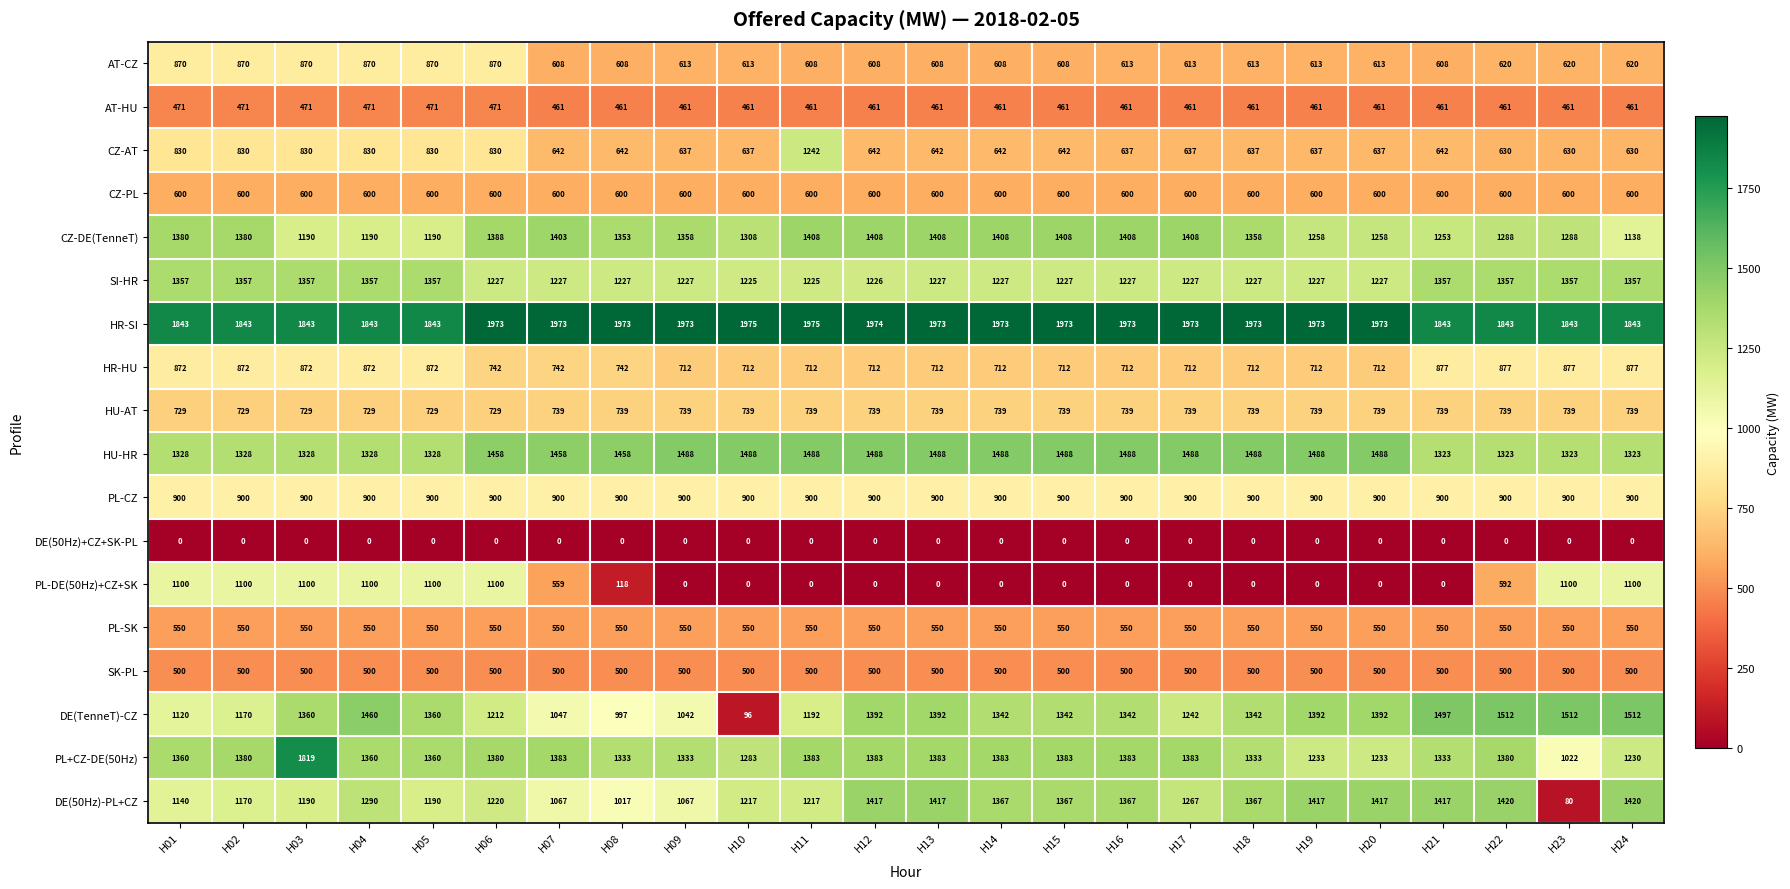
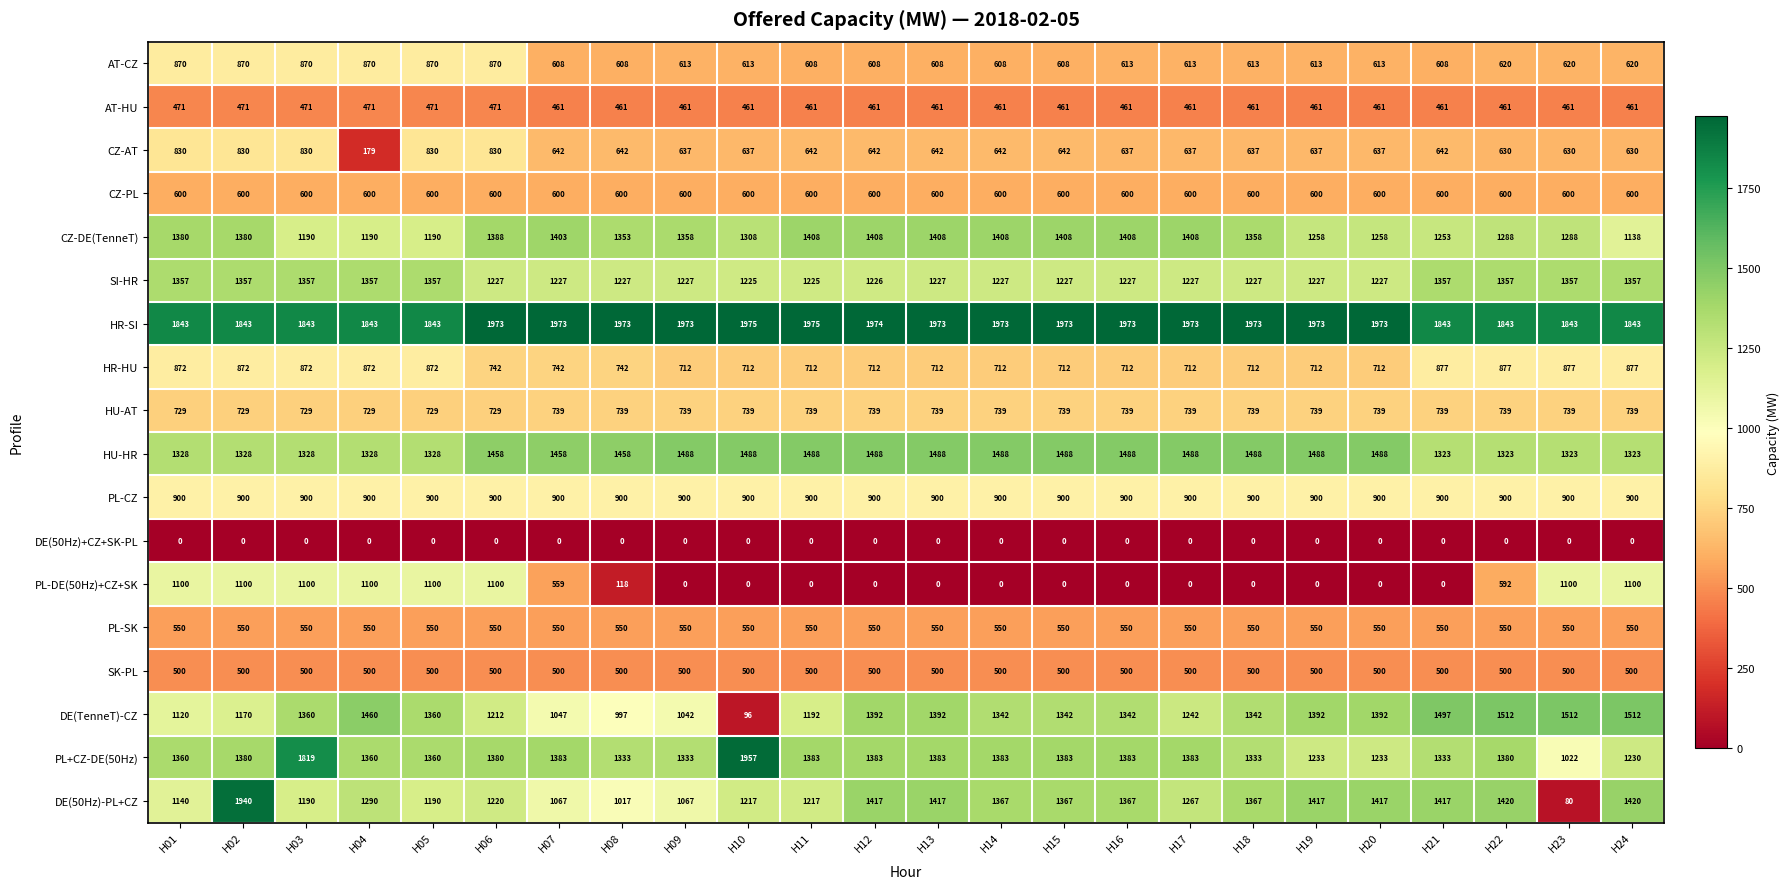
CZ-AT, H04: 830 -> 179
CZ-AT, H11: 1242 -> 642
PL+CZ-DE(50Hz), H10: 1283 -> 1957
DE(50Hz)-PL+CZ, H02: 1170 -> 1940
